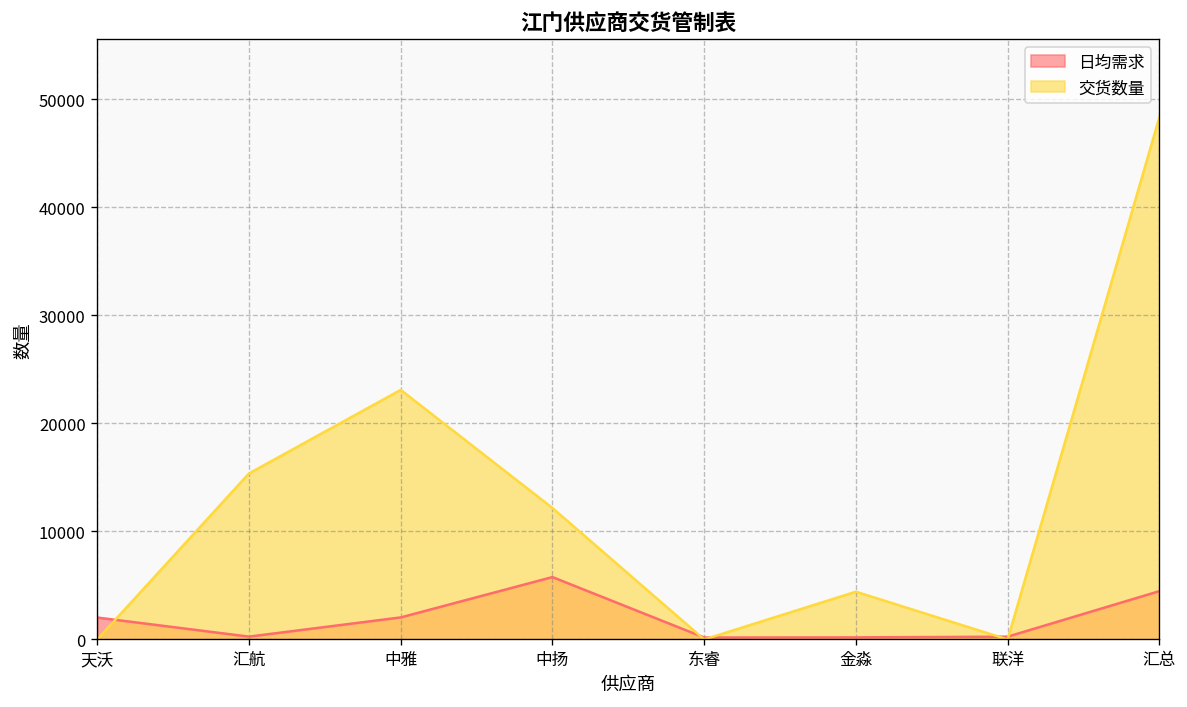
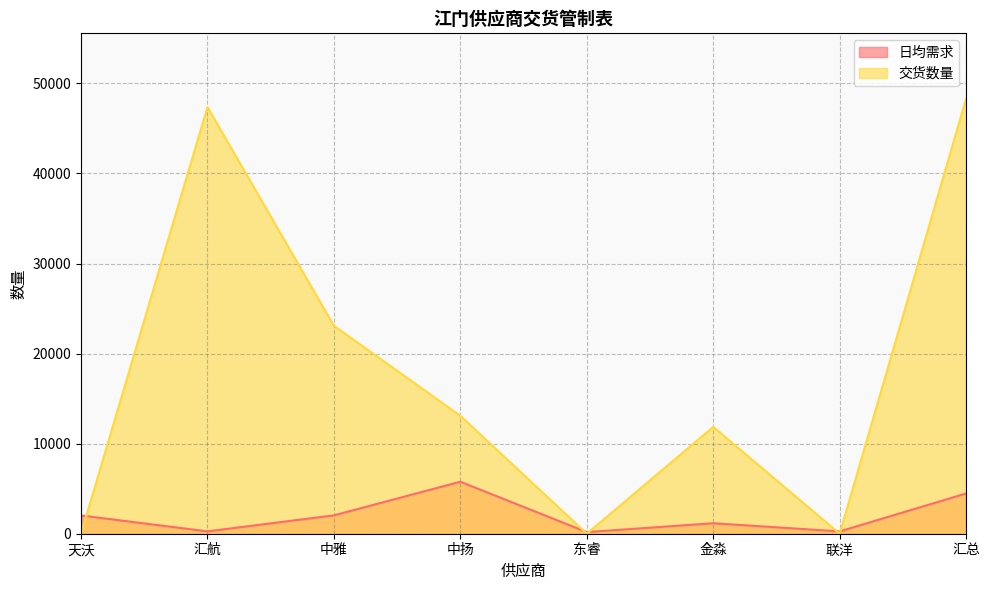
交货数量, 汇航: 15000 -> 47000
交货数量, 中扬: 12000 -> 13000
日均需求, 金淼: 0 -> 1000
交货数量, 金淼: 4000 -> 12000
